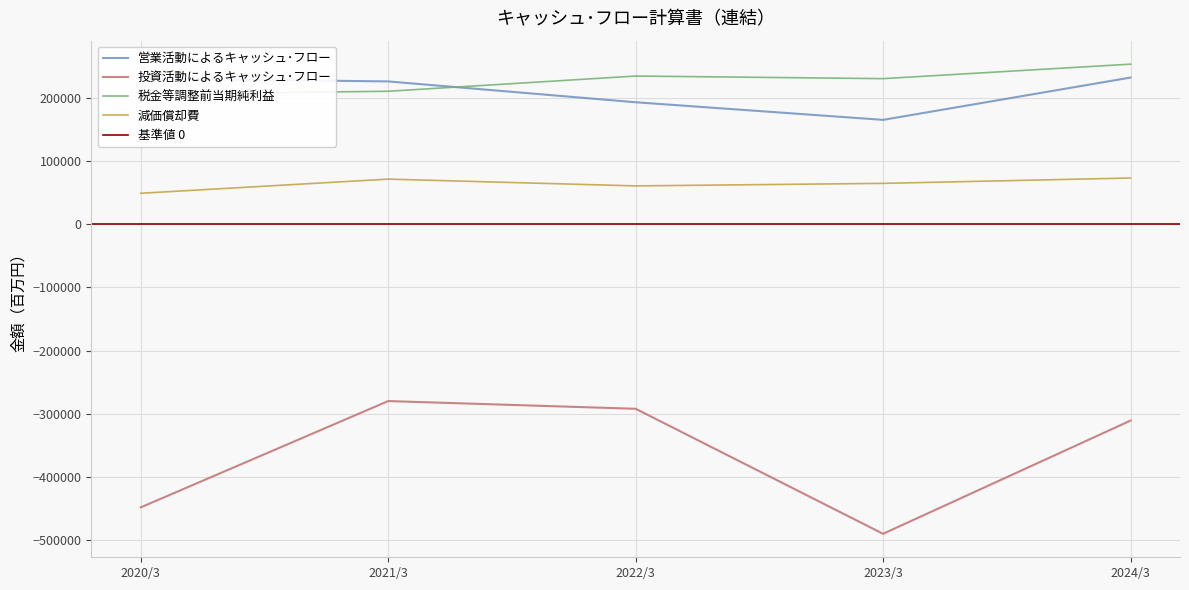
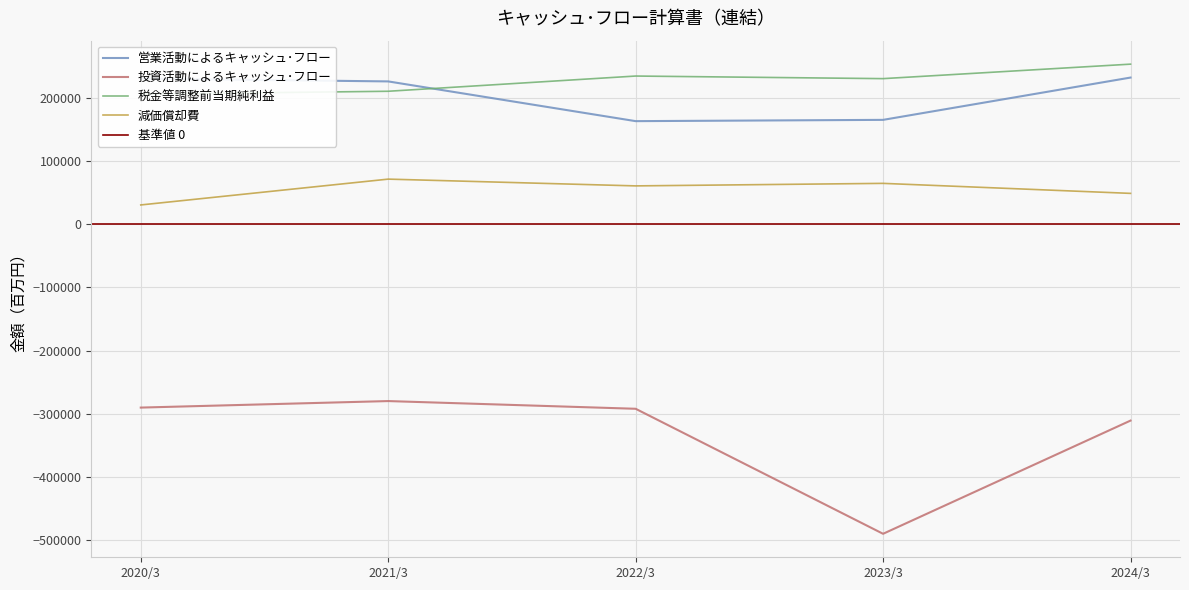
投資活動によるキャッシュ･フロー, 2020/3: -450000 -> -290000
減価償却費, 2020/3: 50000 -> 30000
営業活動によるキャッシュ･フロー, 2022/3: 190000 -> 160000
減価償却費, 2024/3: 70000 -> 50000
